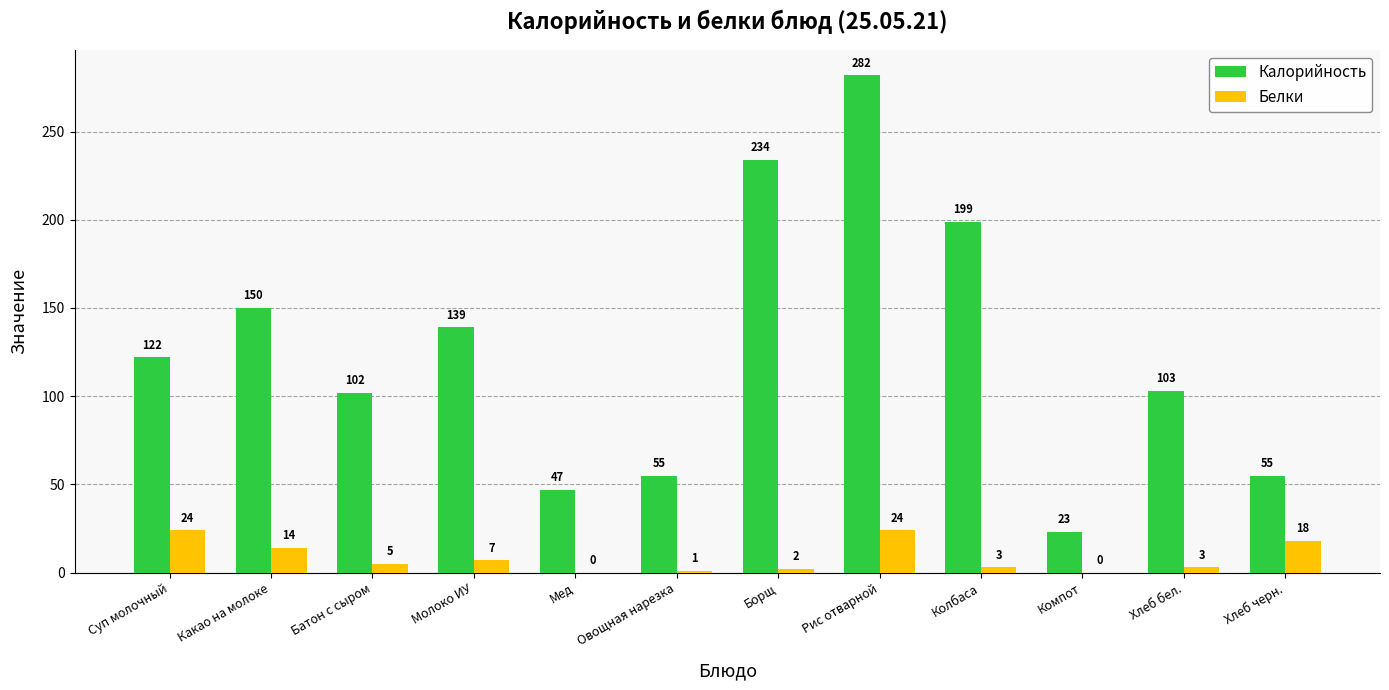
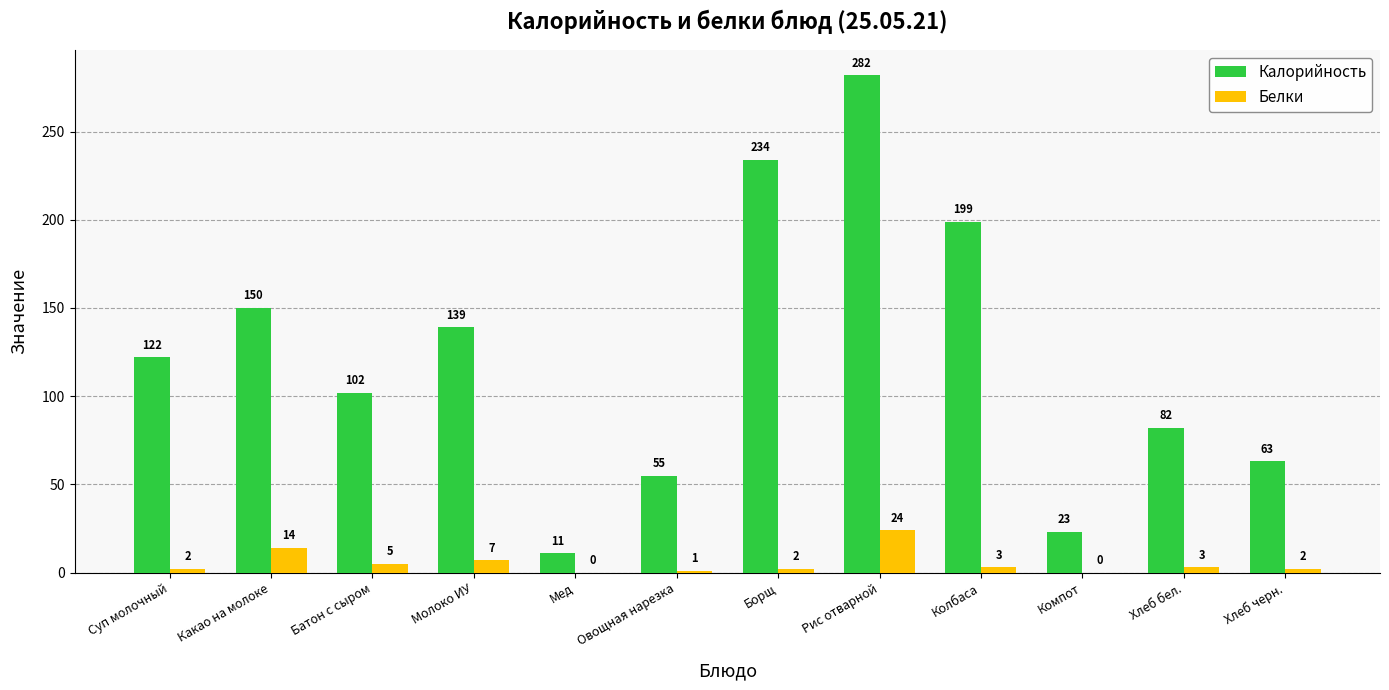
Белки, Суп молочный: 24 -> 2
Калорийность, Мед: 47 -> 11
Калорийность, Хлеб бел.: 103 -> 82
Калорийность, Хлеб черн.: 55 -> 63
Белки, Хлеб черн.: 18 -> 2
